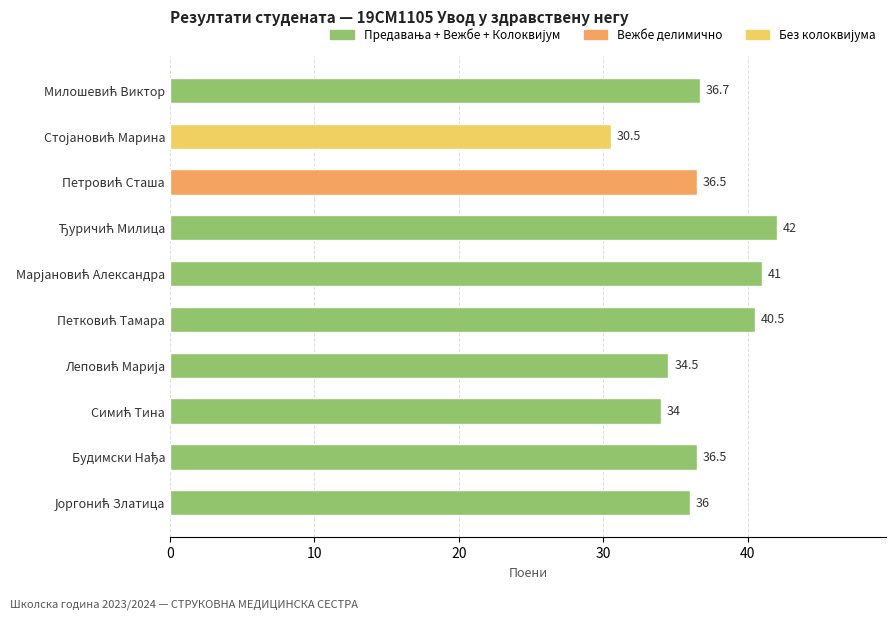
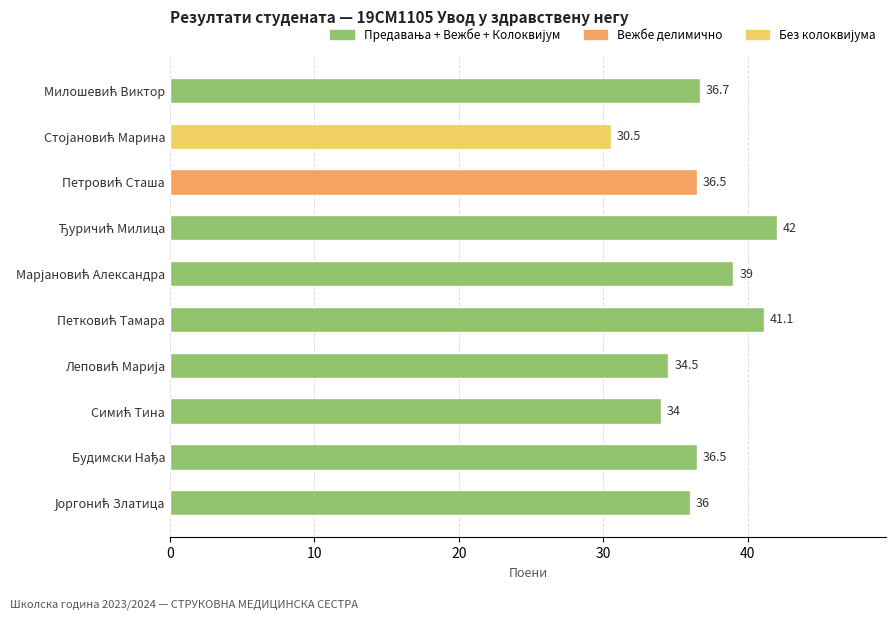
Марјановић Александра: 41 -> 39
Петковић Тамара: 40.5 -> 41.1
